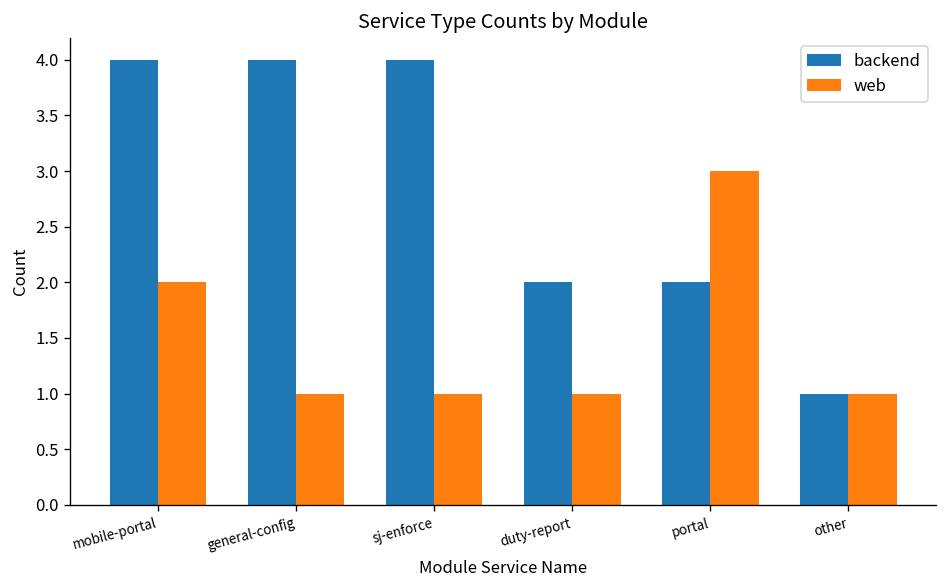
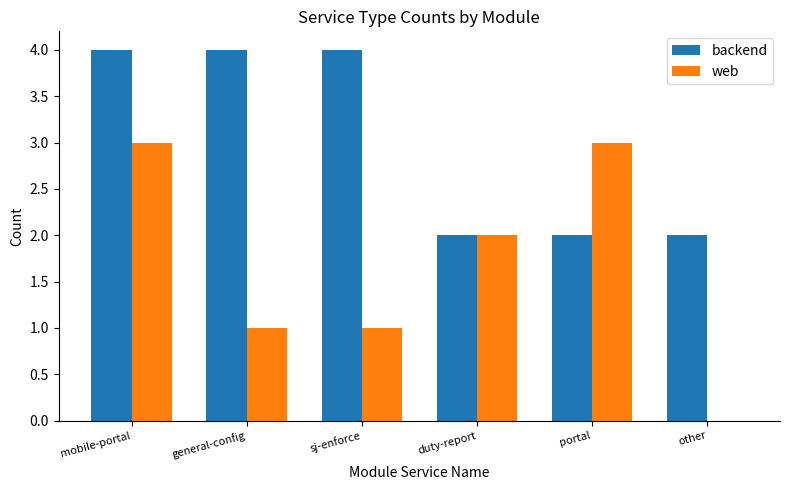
web, mobile-portal: 2 -> 3
web, duty-report: 1 -> 2
backend, other: 1 -> 2
web, other: 1 -> 0
